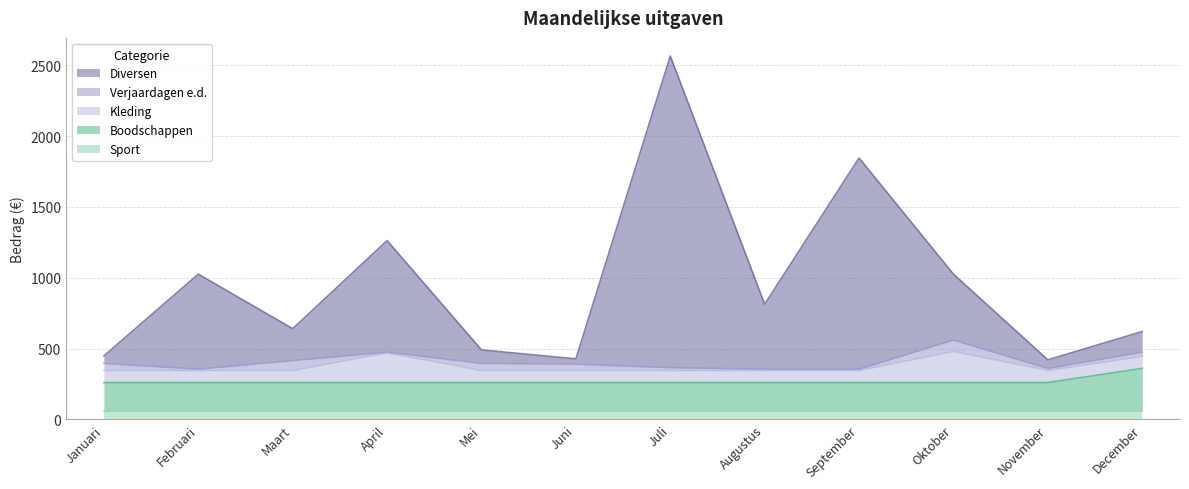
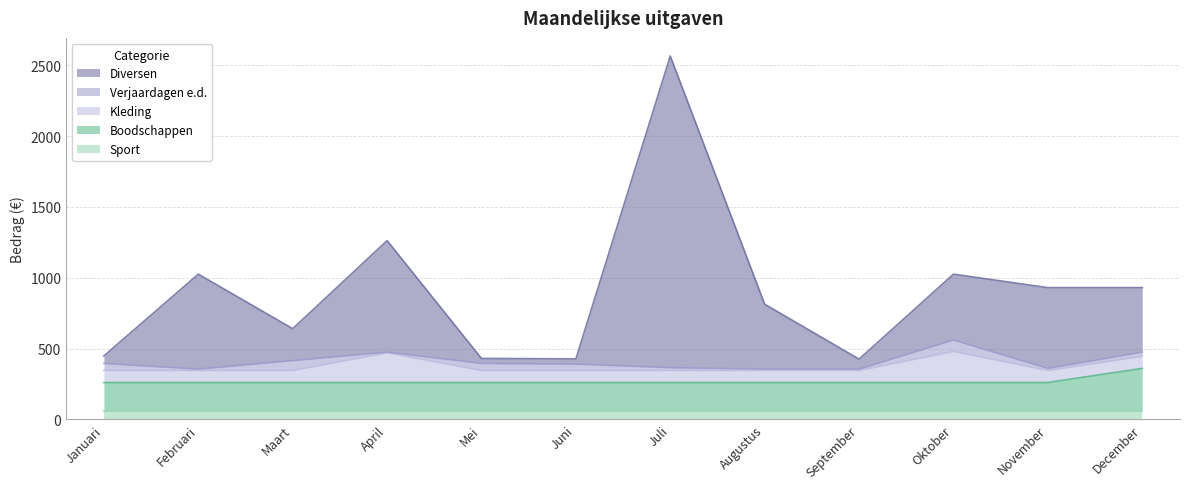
Diversen, Mei: 100 -> 40
Diversen, September: 1490 -> 70
Diversen, November: 60 -> 570
Diversen, December: 150 -> 460
